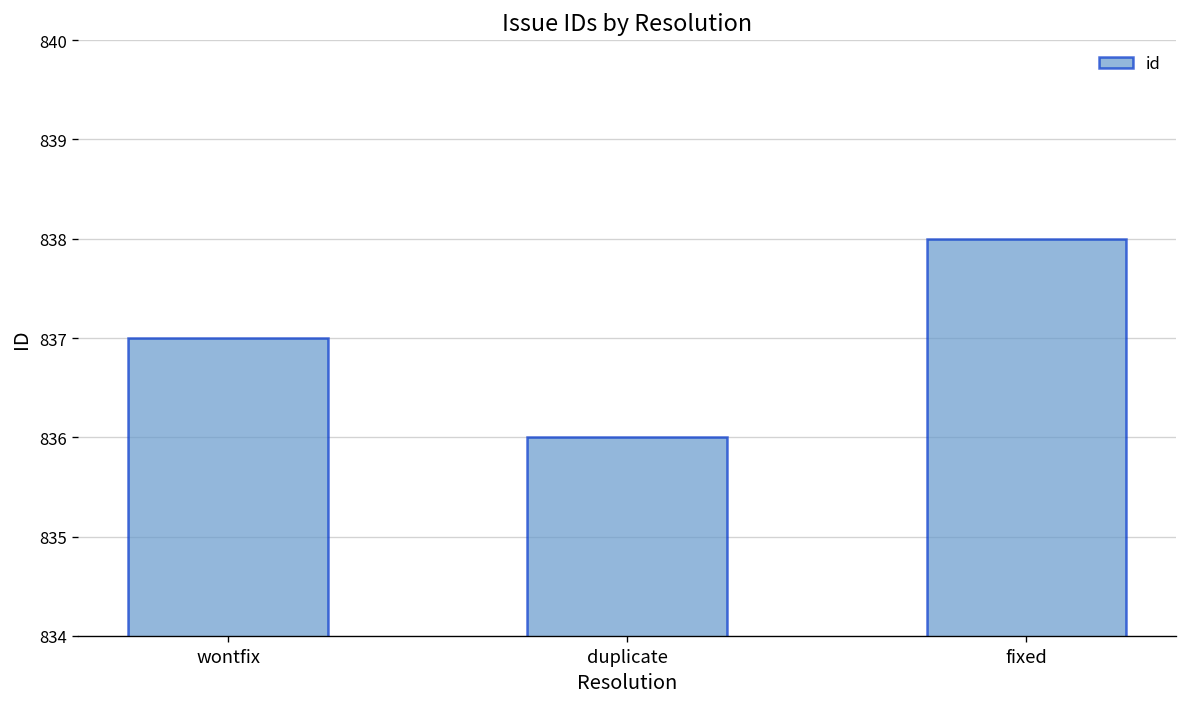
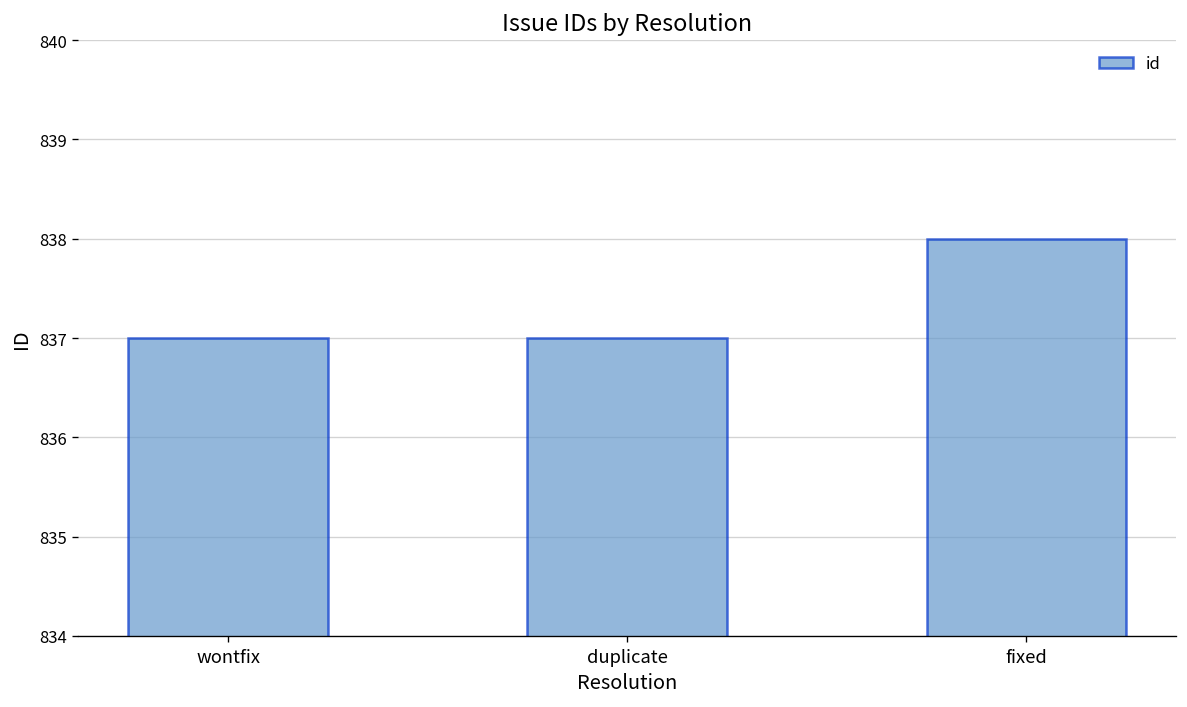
duplicate: 836 -> 837
